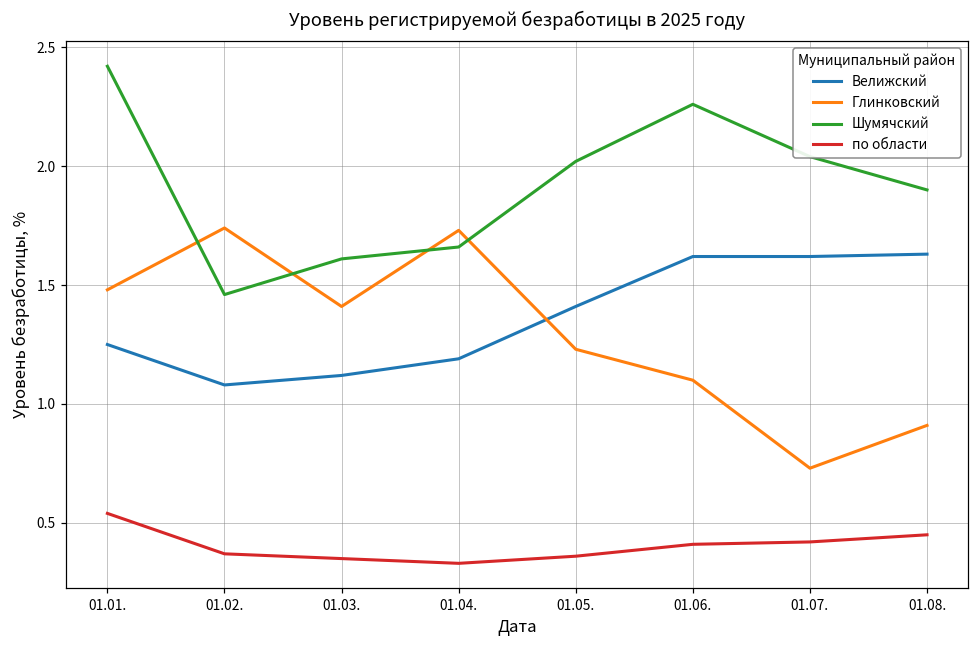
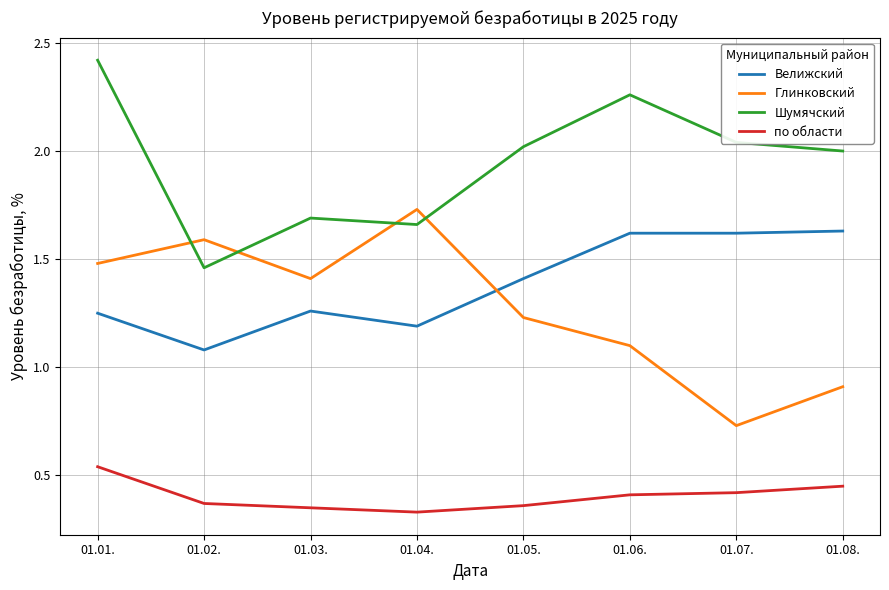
Глинковский, 01.02.: 1.74 -> 1.59
Велижский, 01.03.: 1.12 -> 1.26
Шумячский, 01.03.: 1.61 -> 1.69
Шумячский, 01.08.: 1.9 -> 2.0
